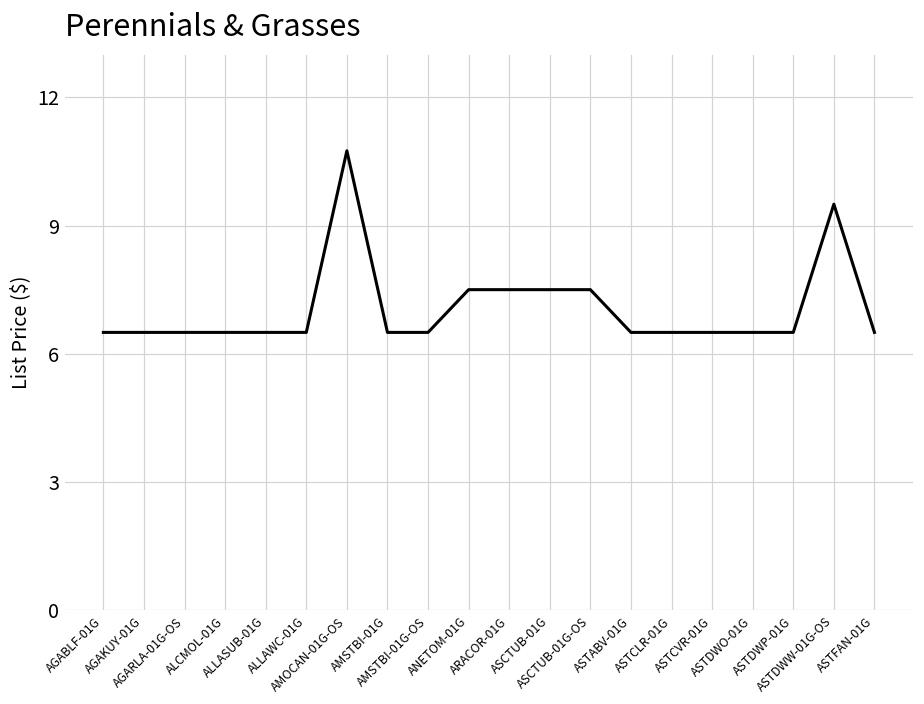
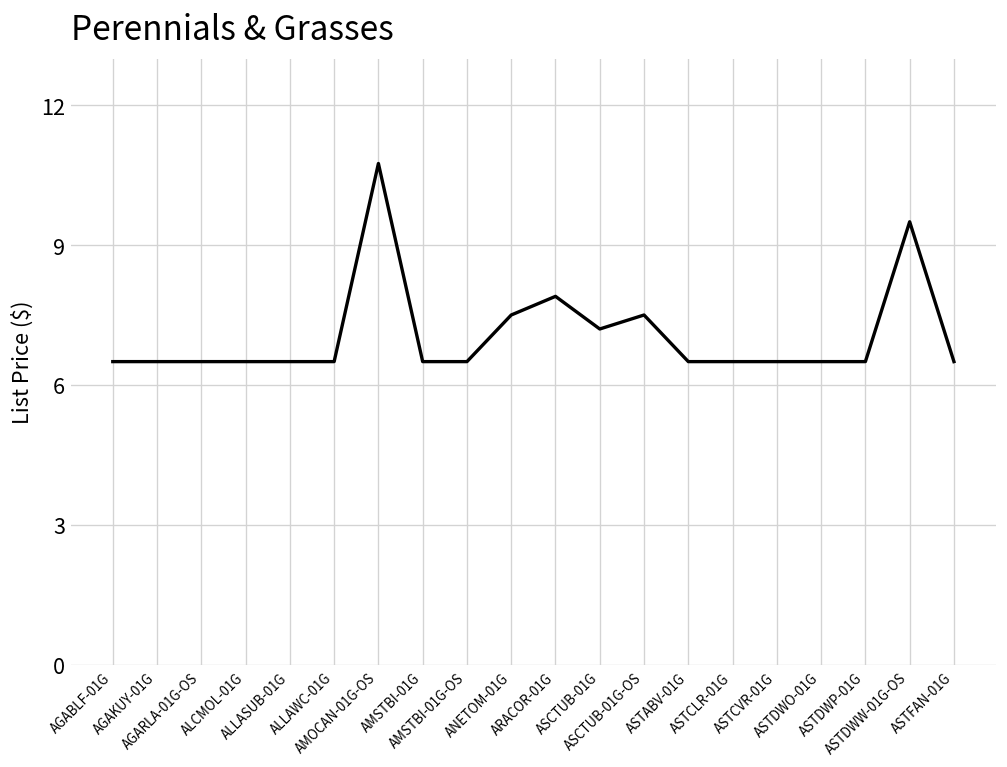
ARACOR-01G: 7.5 -> 7.9
ASCTUB-01G: 7.5 -> 7.2
